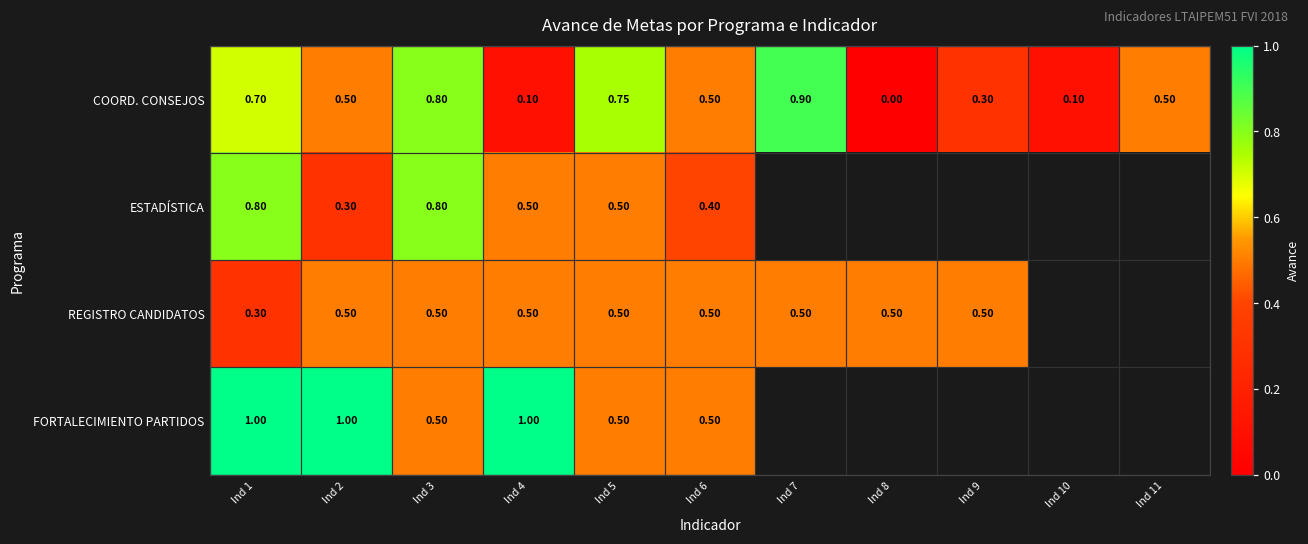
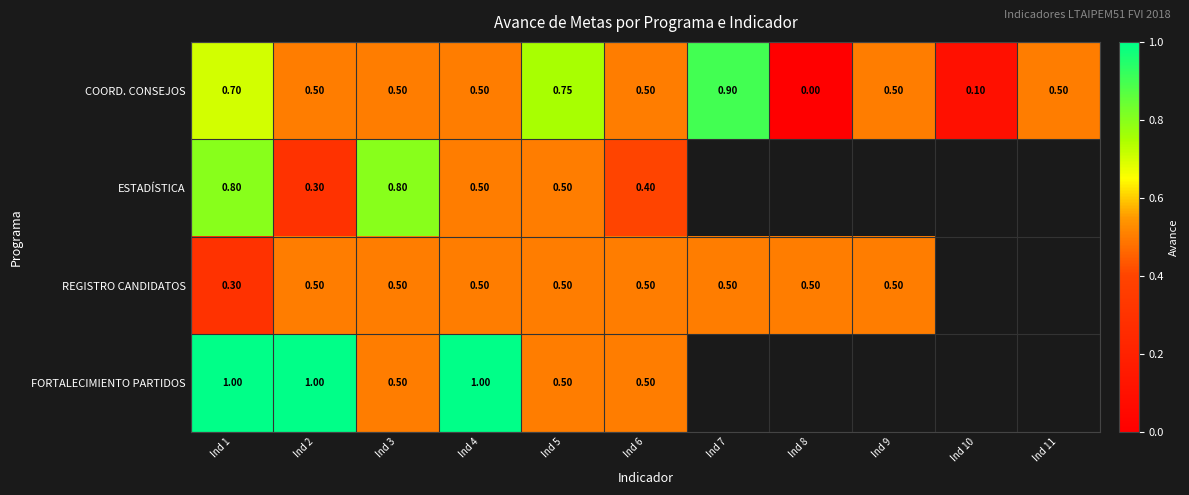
COORD. CONSEJOS, Ind 3: 0.80 -> 0.50
COORD. CONSEJOS, Ind 4: 0.10 -> 0.50
COORD. CONSEJOS, Ind 9: 0.30 -> 0.50
